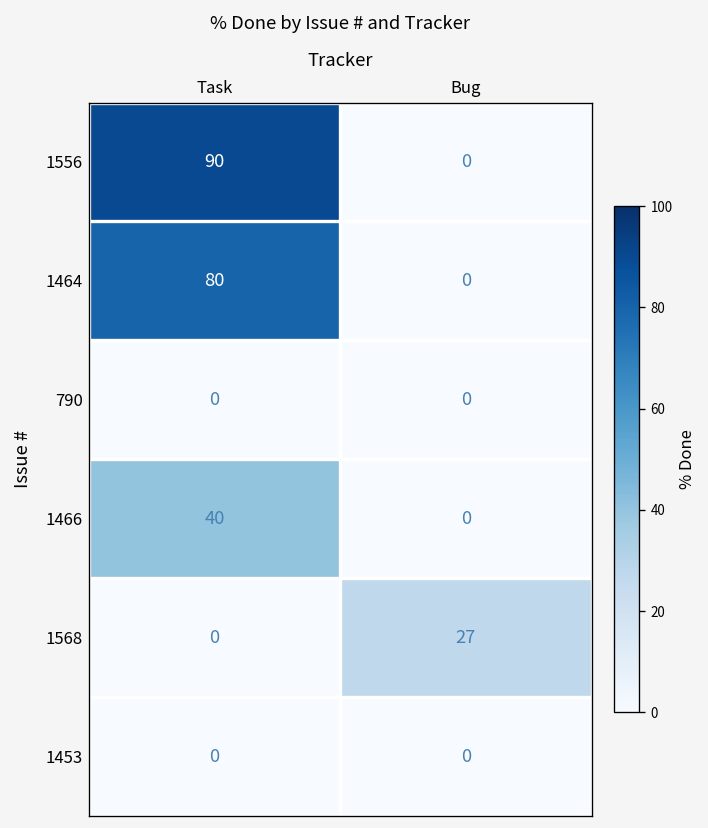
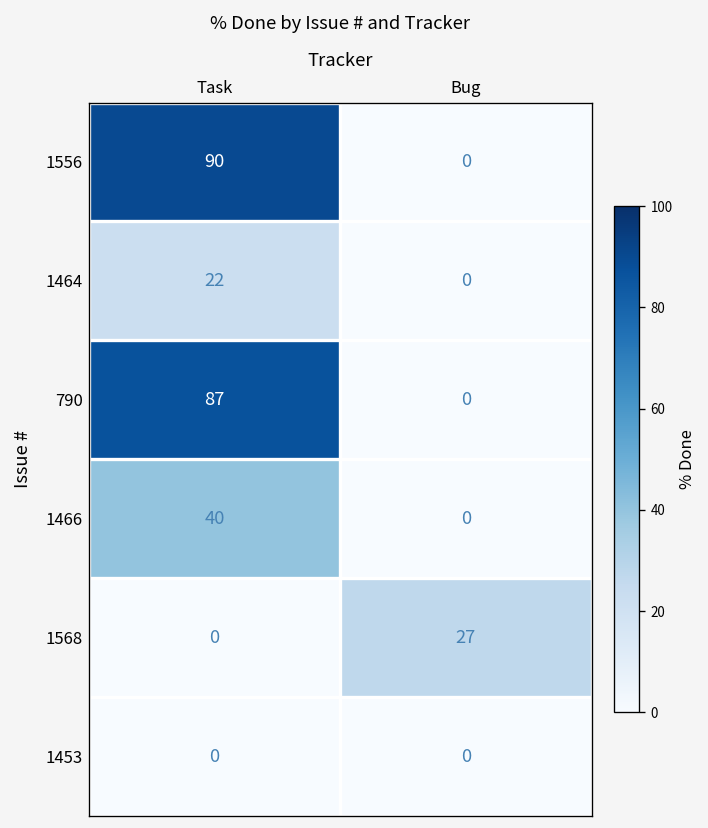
1464, Task: 80 -> 22
790, Task: 0 -> 87
